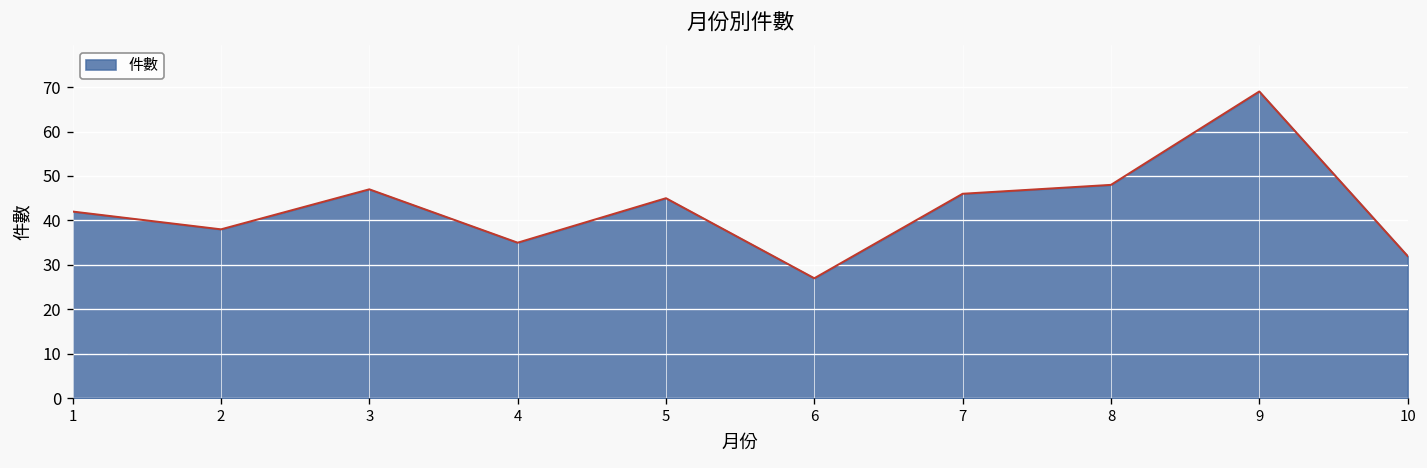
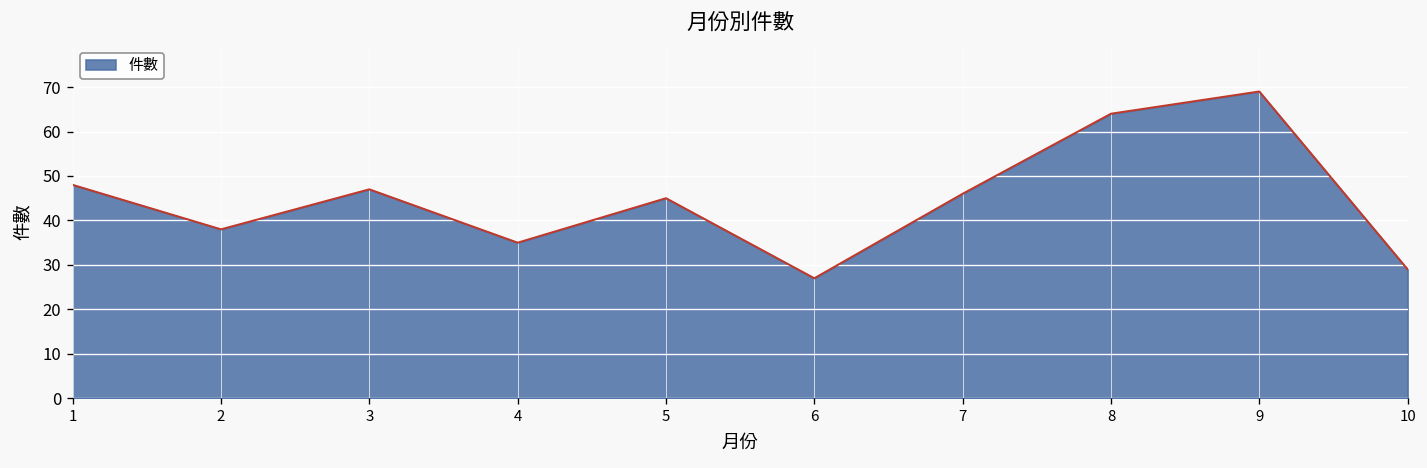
1: 42 -> 48
8: 48 -> 64
10: 32 -> 29
